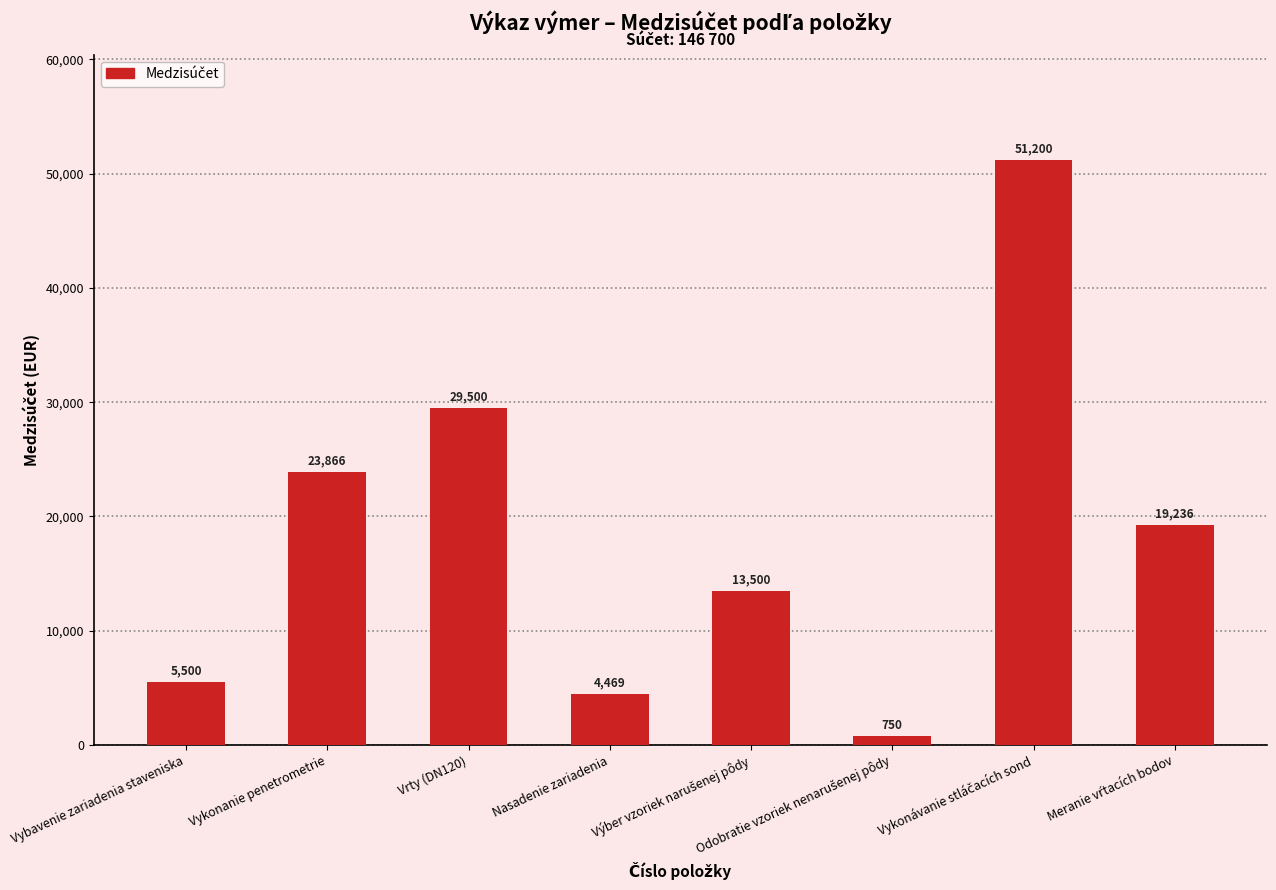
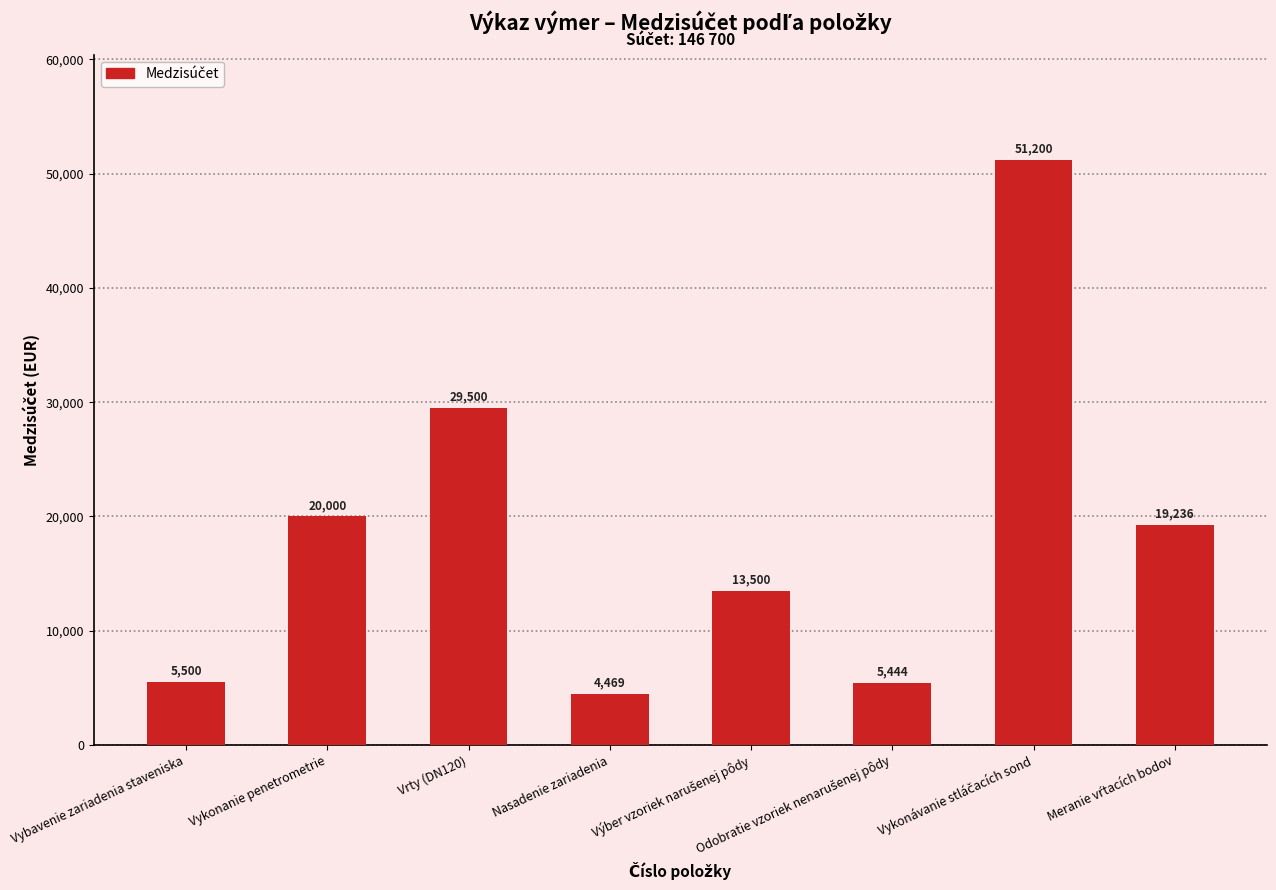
Vykonanie penetrometrie: 23,866 -> 20,000
Odobratie vzoriek nenarušenej pôdy: 750 -> 5,444
